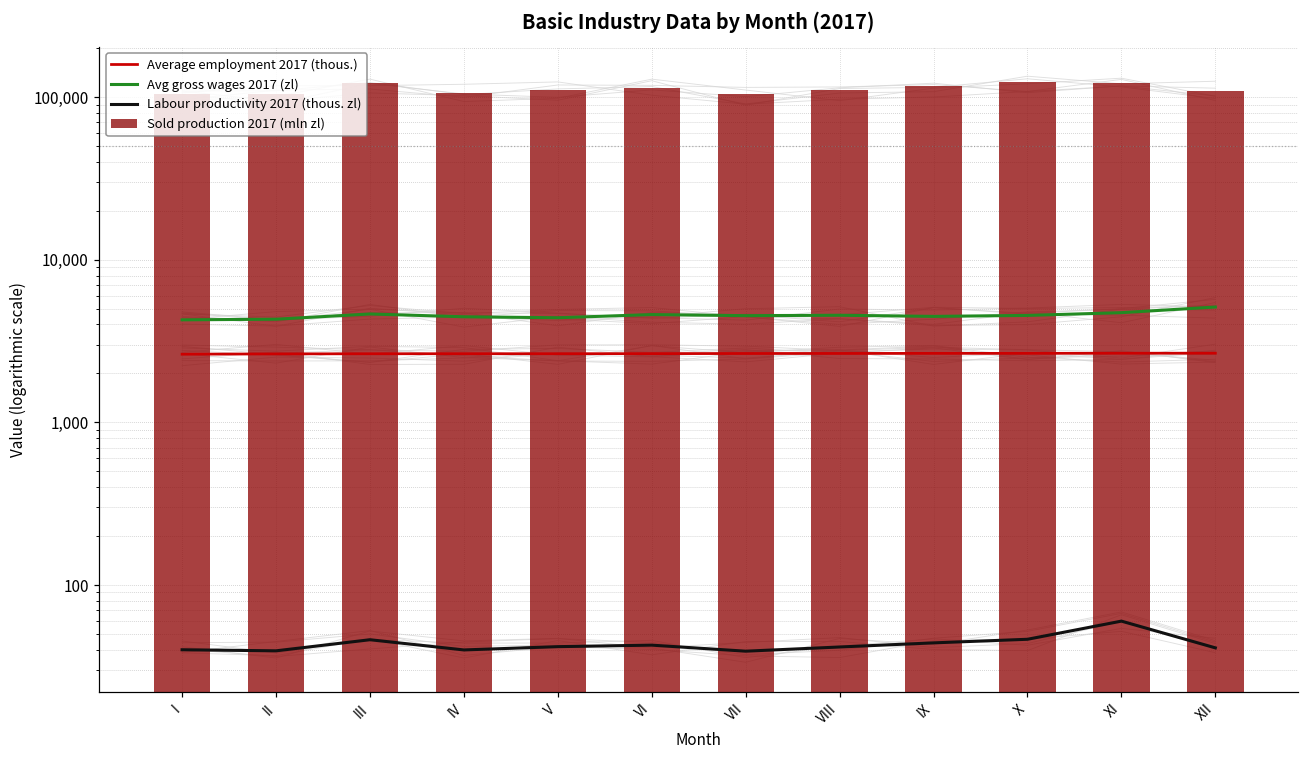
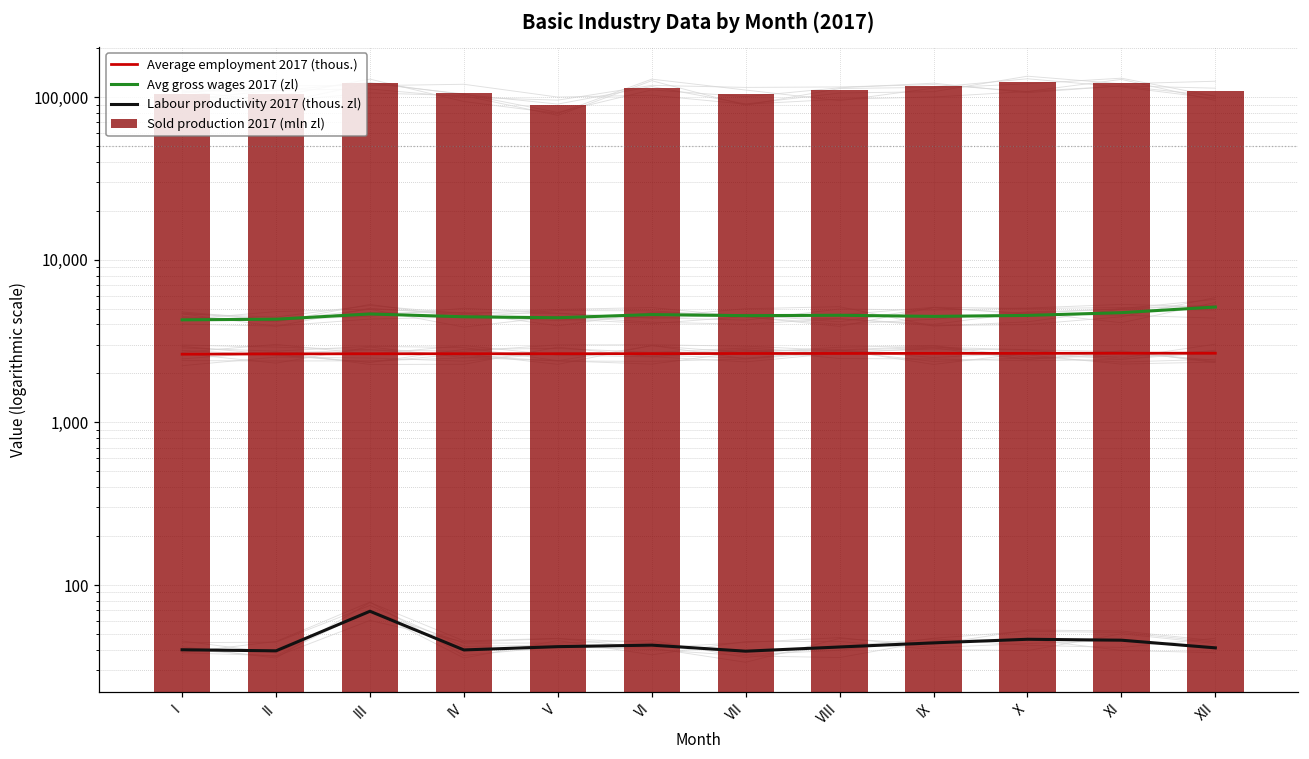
Labour productivity 2017 (thous. zl), III: 46 -> 70
Sold production 2017 (mln zl), V: 110,000 -> 90,000
Labour productivity 2017 (thous. zl), XI: 60 -> 46
